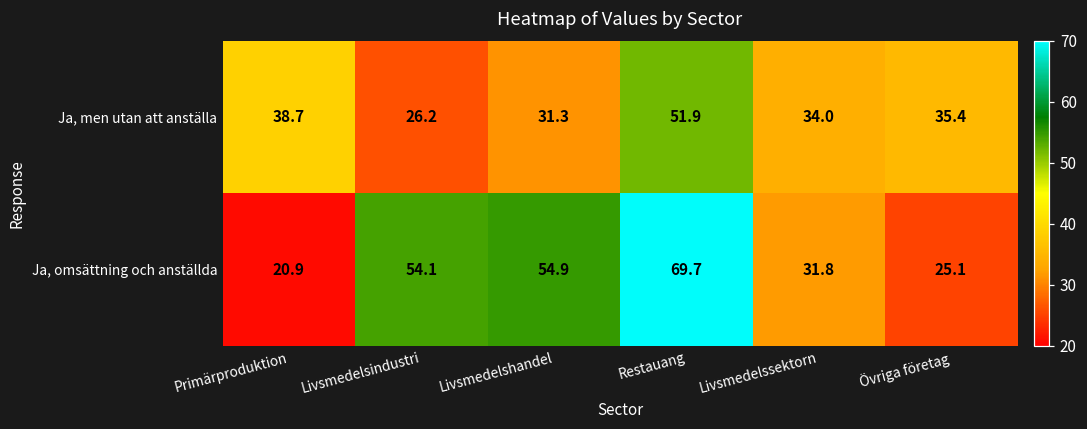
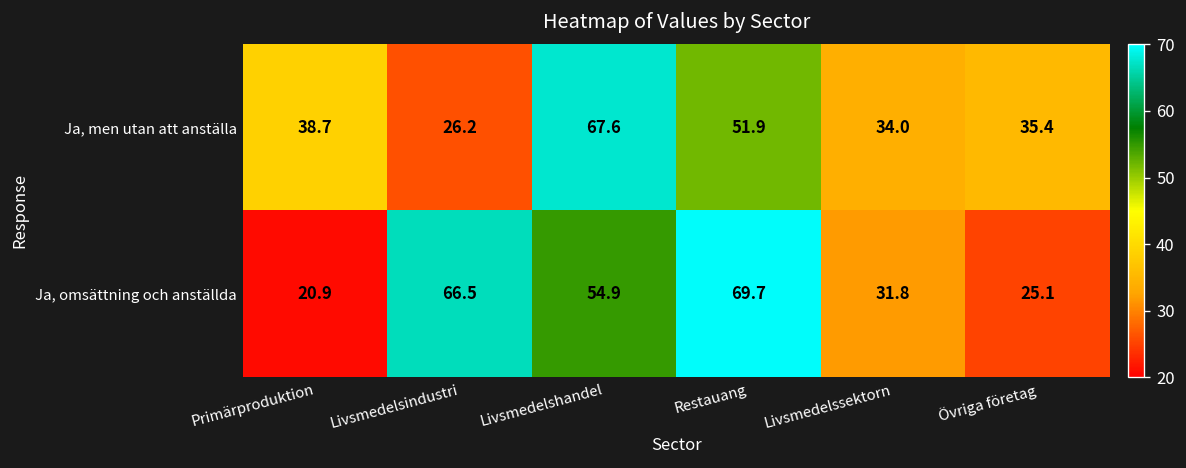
Ja, men utan att anställa, Livsmedelshandel: 31.3 -> 67.6
Ja, omsättning och anställda, Livsmedelsindustri: 54.1 -> 66.5
